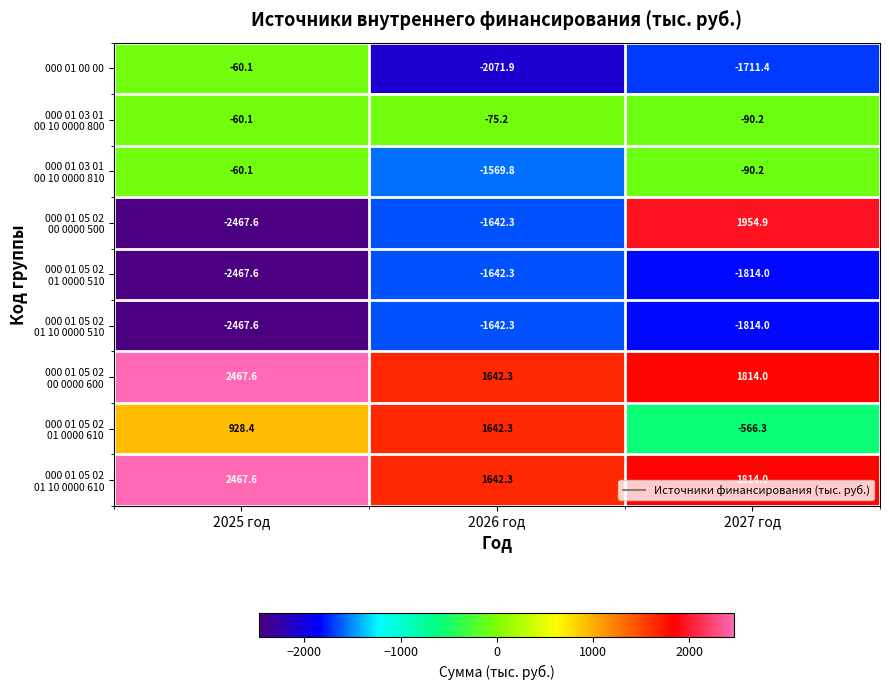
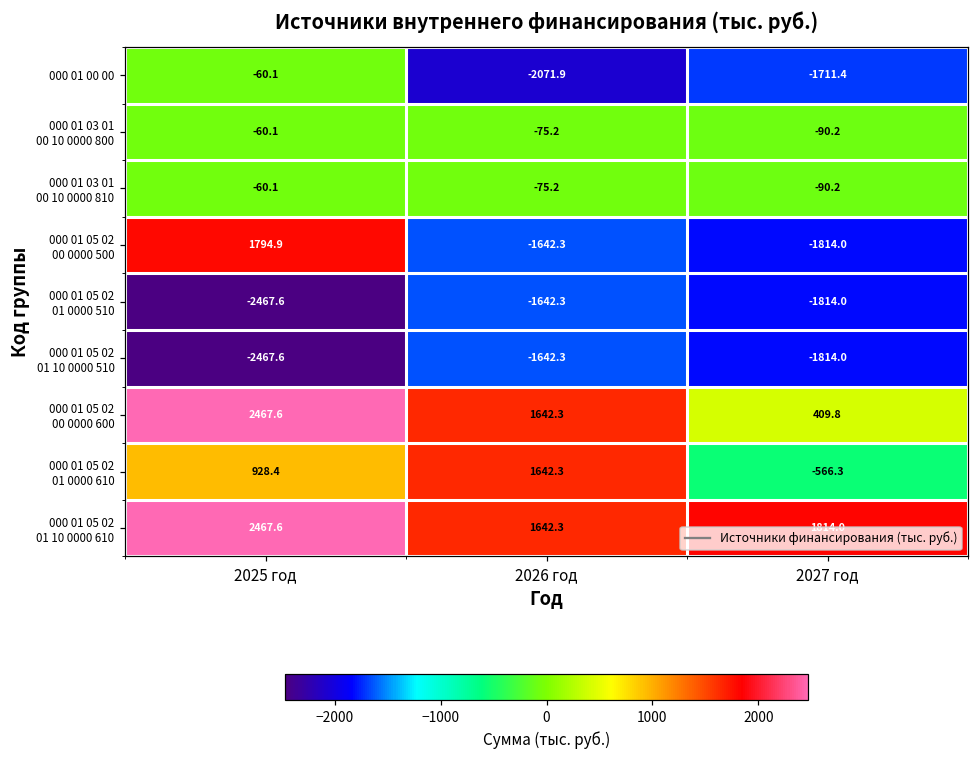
000 01 03 01 00 10 0000 810, 2026 год: -1569.8 -> -75.2
000 01 05 02 00 0000 500, 2025 год: -2467.6 -> 1794.9
000 01 05 02 00 0000 500, 2027 год: 1954.9 -> -1814.0
000 01 05 02 00 0000 600, 2027 год: 1814.0 -> 409.8
